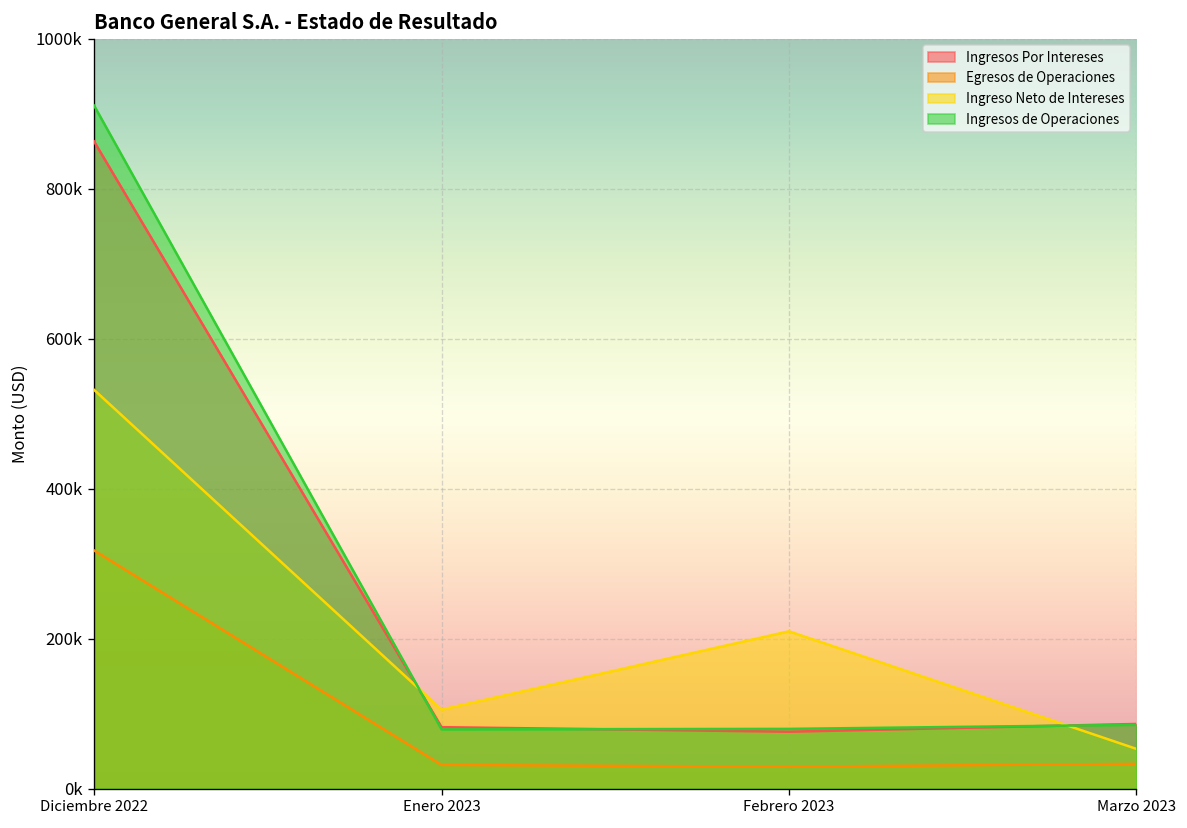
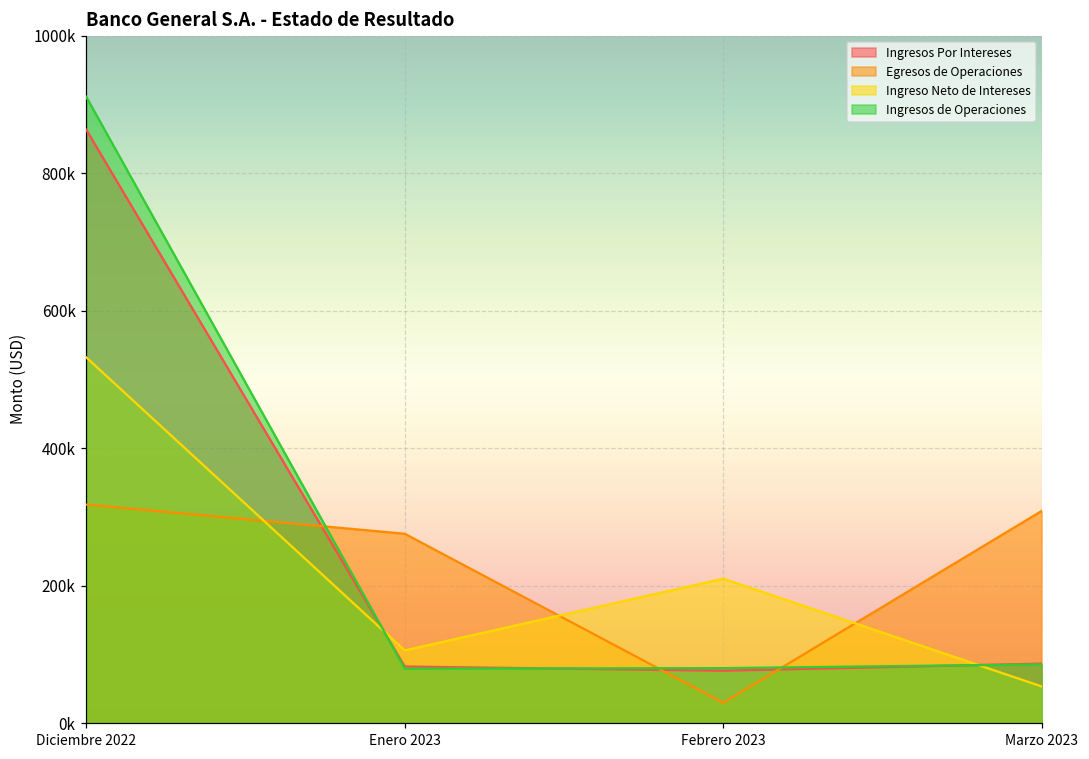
Egresos de Operaciones, Enero 2023: 30000 -> 280000
Egresos de Operaciones, Marzo 2023: 30000 -> 310000
